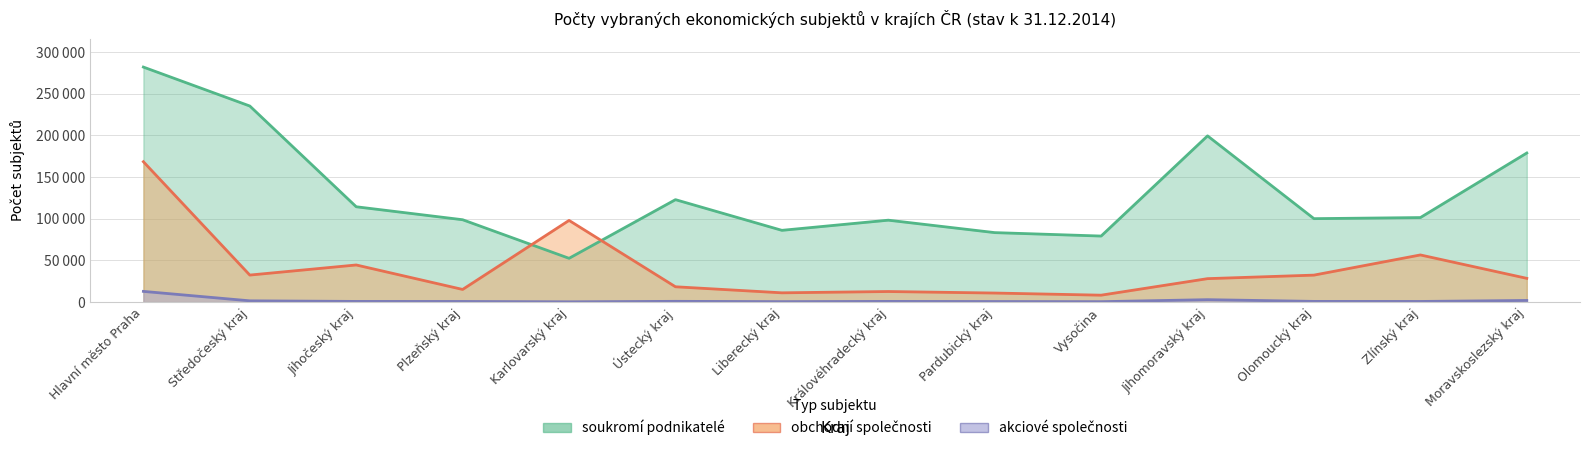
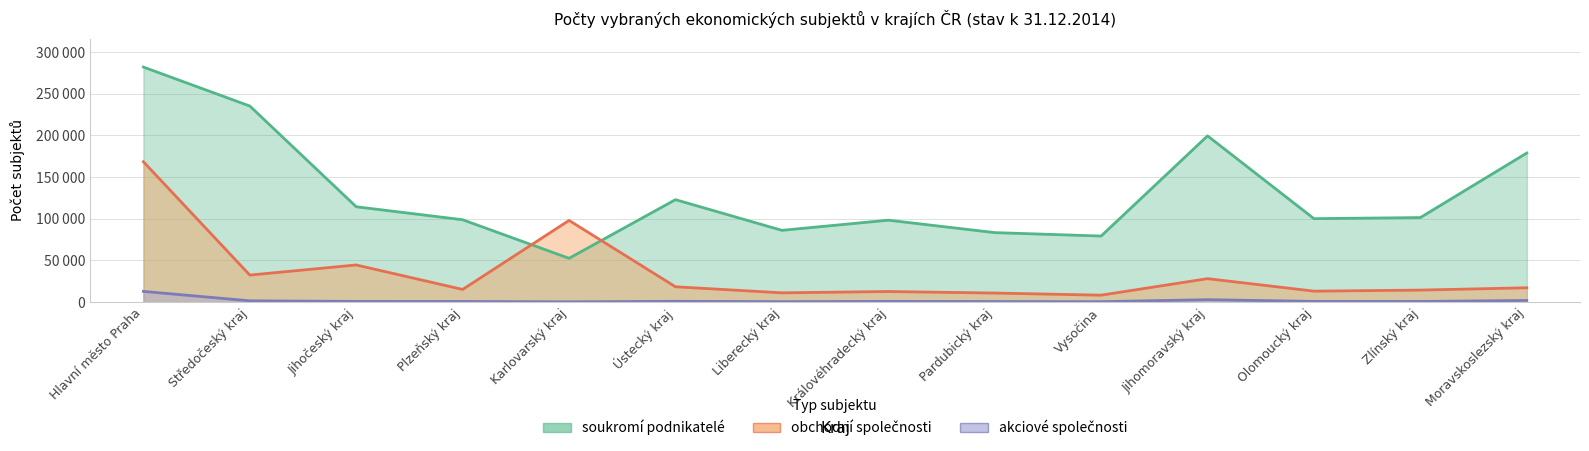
obchodní společnosti, Olomoucký kraj: 30000 -> 10000
obchodní společnosti, Zlínský kraj: 60000 -> 10000
obchodní společnosti, Moravskoslezský kraj: 30000 -> 20000
